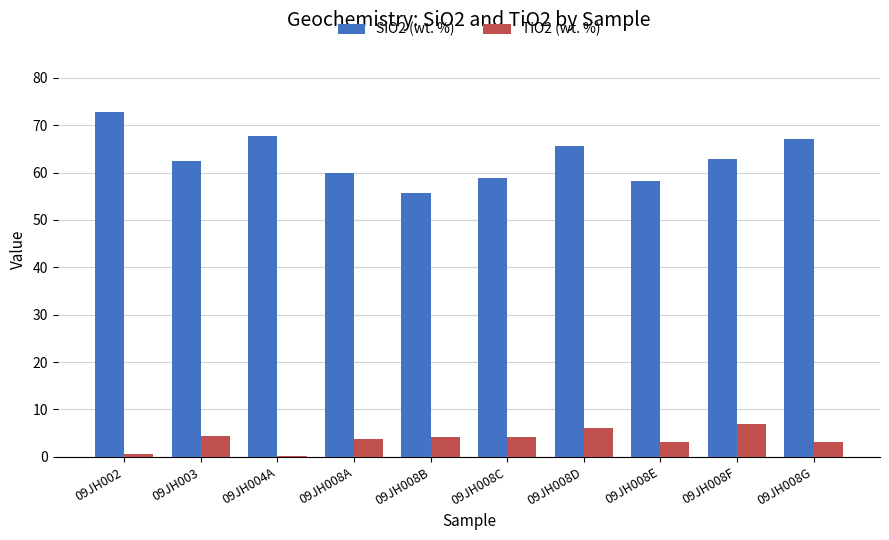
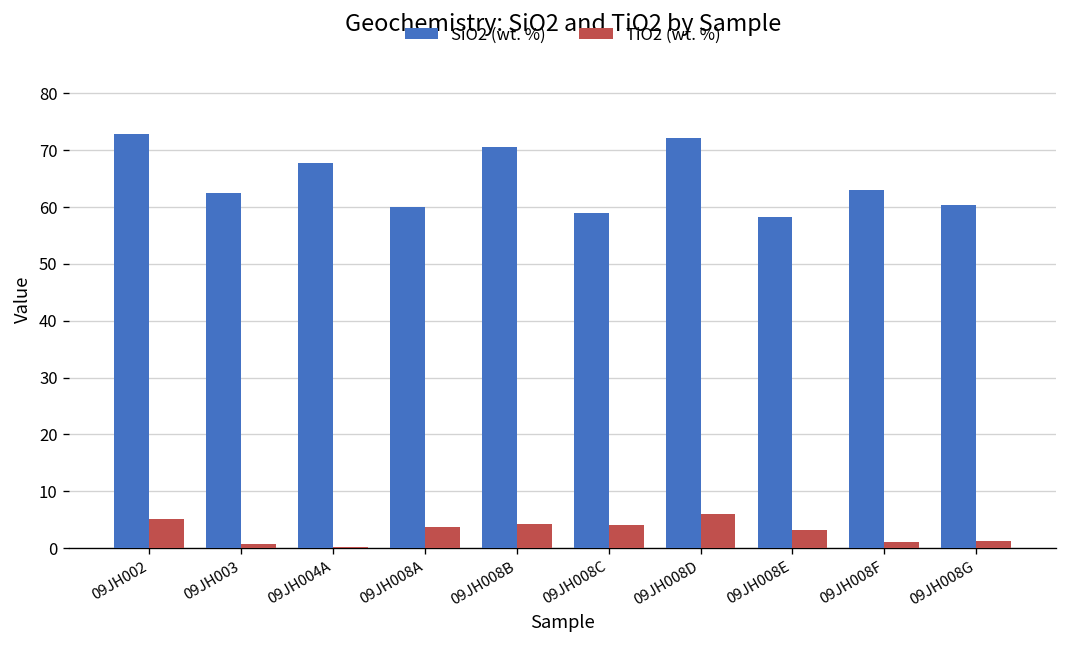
TiO2 (wt. %), 09JH002: 1 -> 5
TiO2 (wt. %), 09JH003: 4 -> 1
SiO2 (wt. %), 09JH008B: 56 -> 71
SiO2 (wt. %), 09JH008D: 66 -> 72
TiO2 (wt. %), 09JH008F: 7 -> 1
SiO2 (wt. %), 09JH008G: 67 -> 60
TiO2 (wt. %), 09JH008G: 3 -> 1
